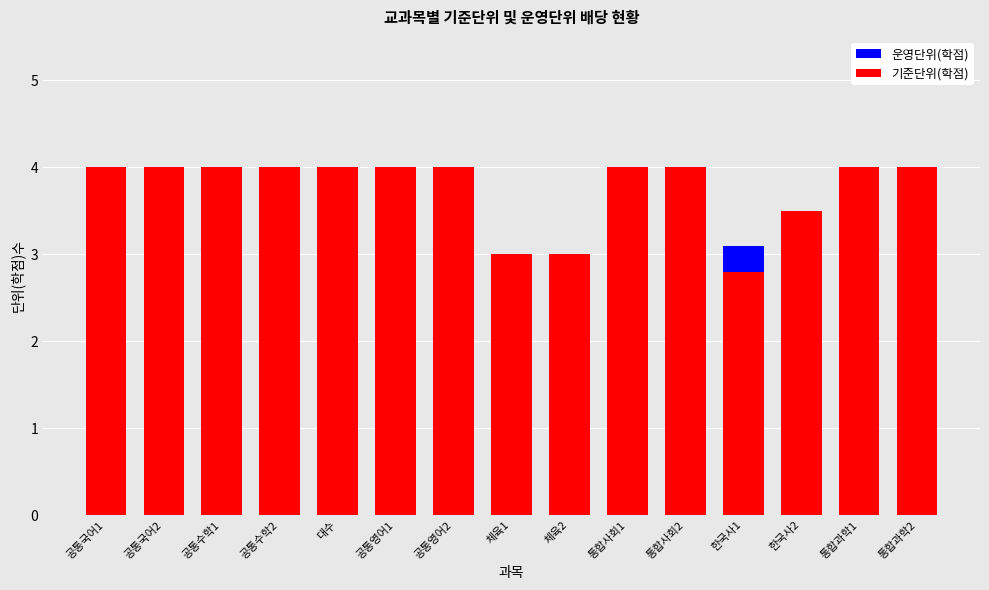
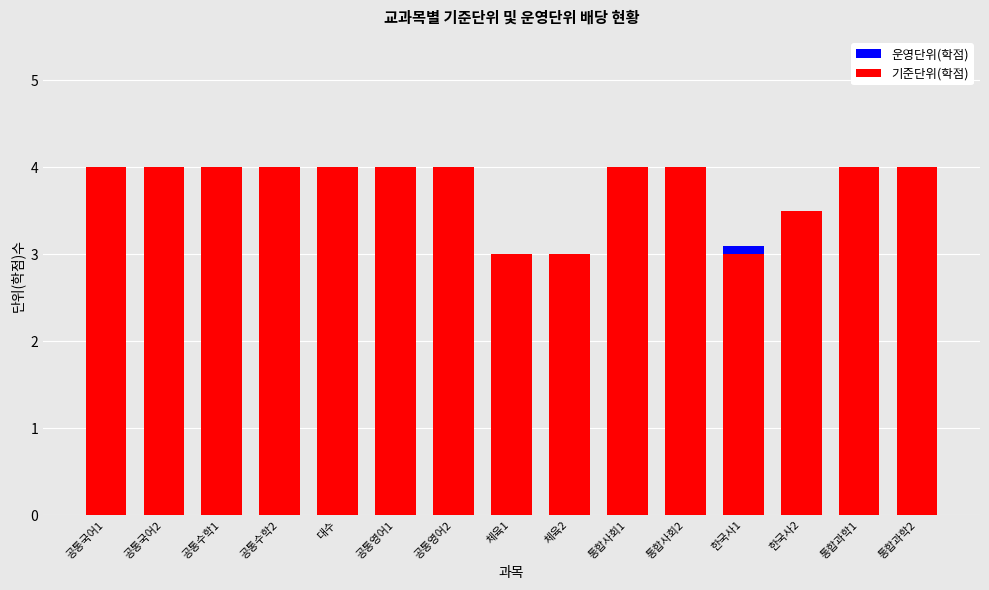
기준단위(학점), 한국사1: 2.8 -> 3.0
